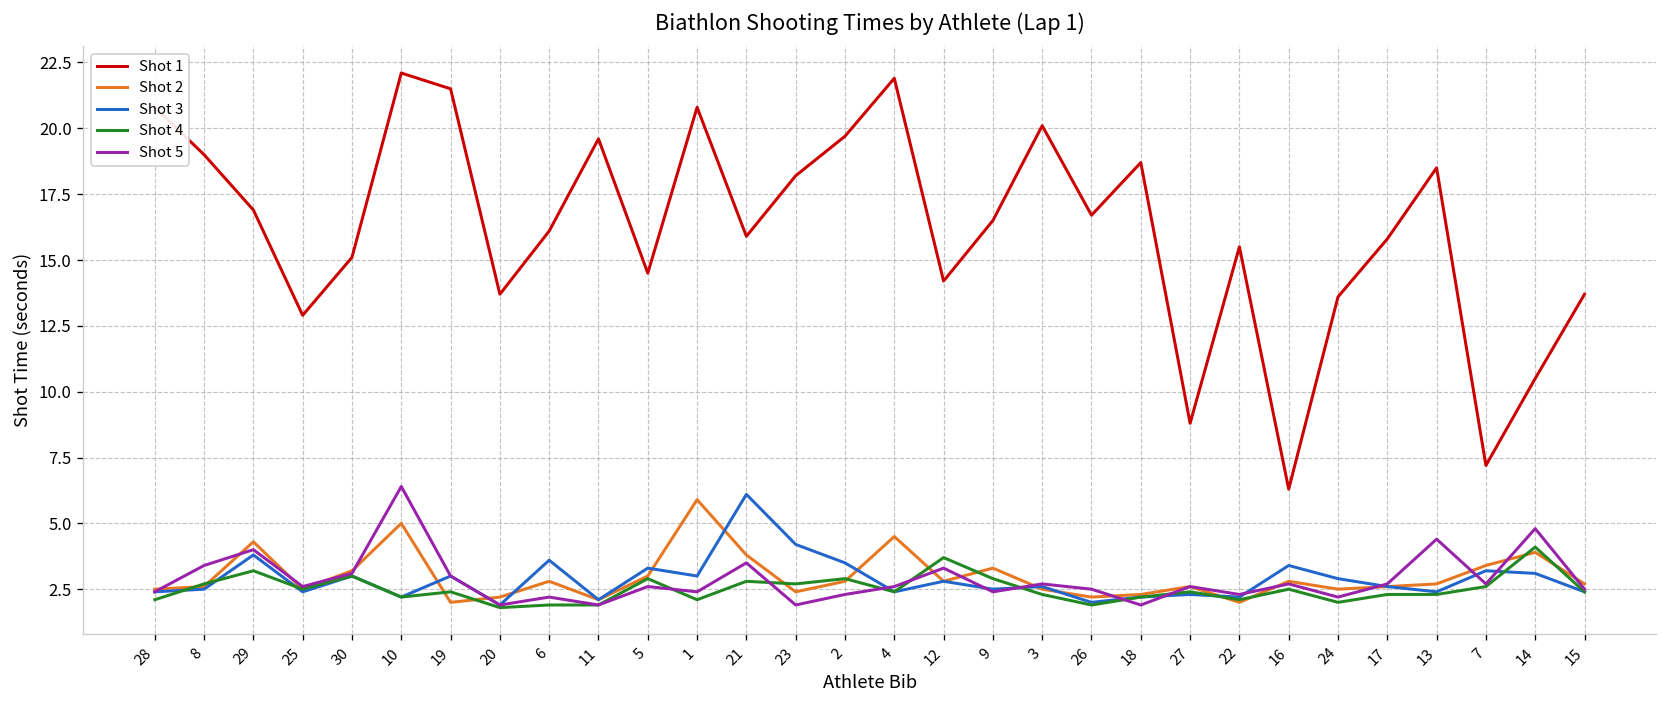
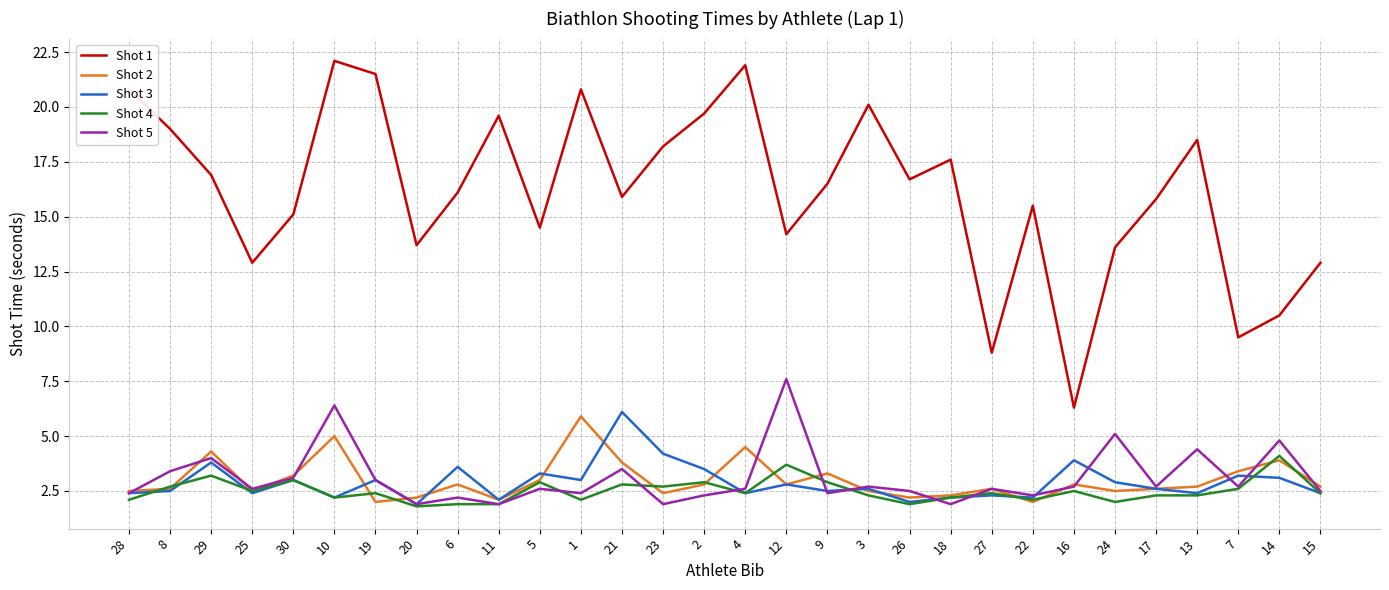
Shot 5, 12: 3.3 -> 7.6
Shot 1, 18: 18.7 -> 17.6
Shot 3, 16: 3.4 -> 3.9
Shot 5, 24: 2.2 -> 5.1
Shot 1, 7: 7.2 -> 9.5
Shot 1, 15: 13.7 -> 12.9
